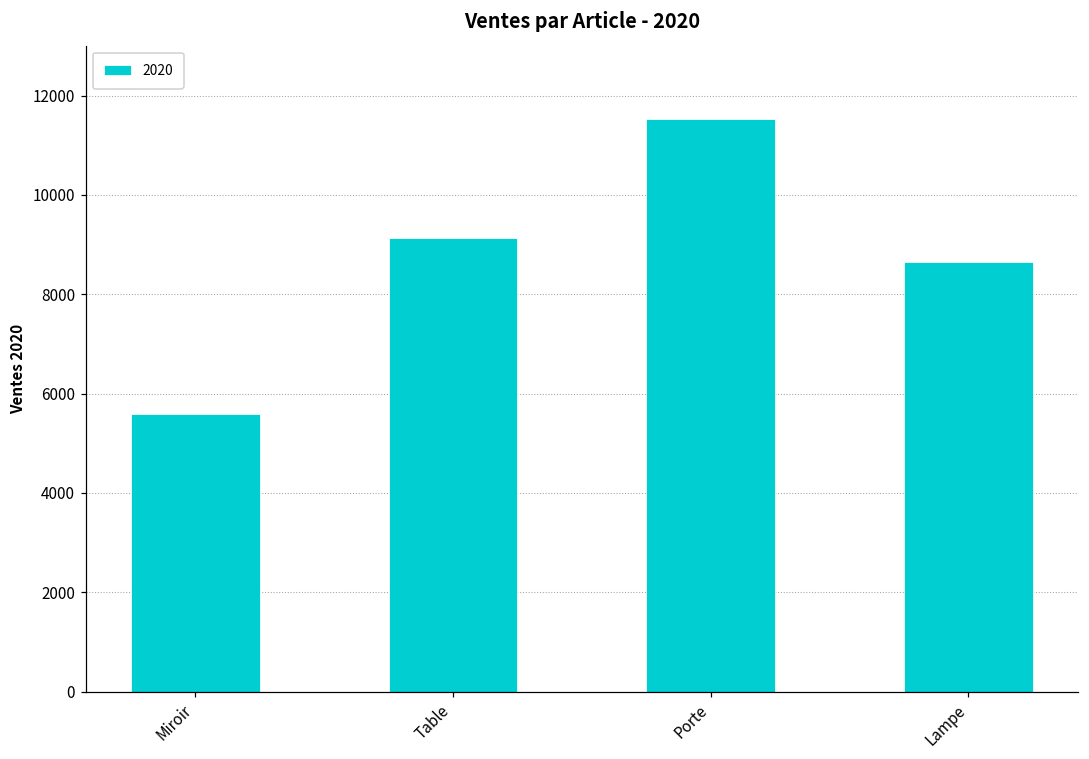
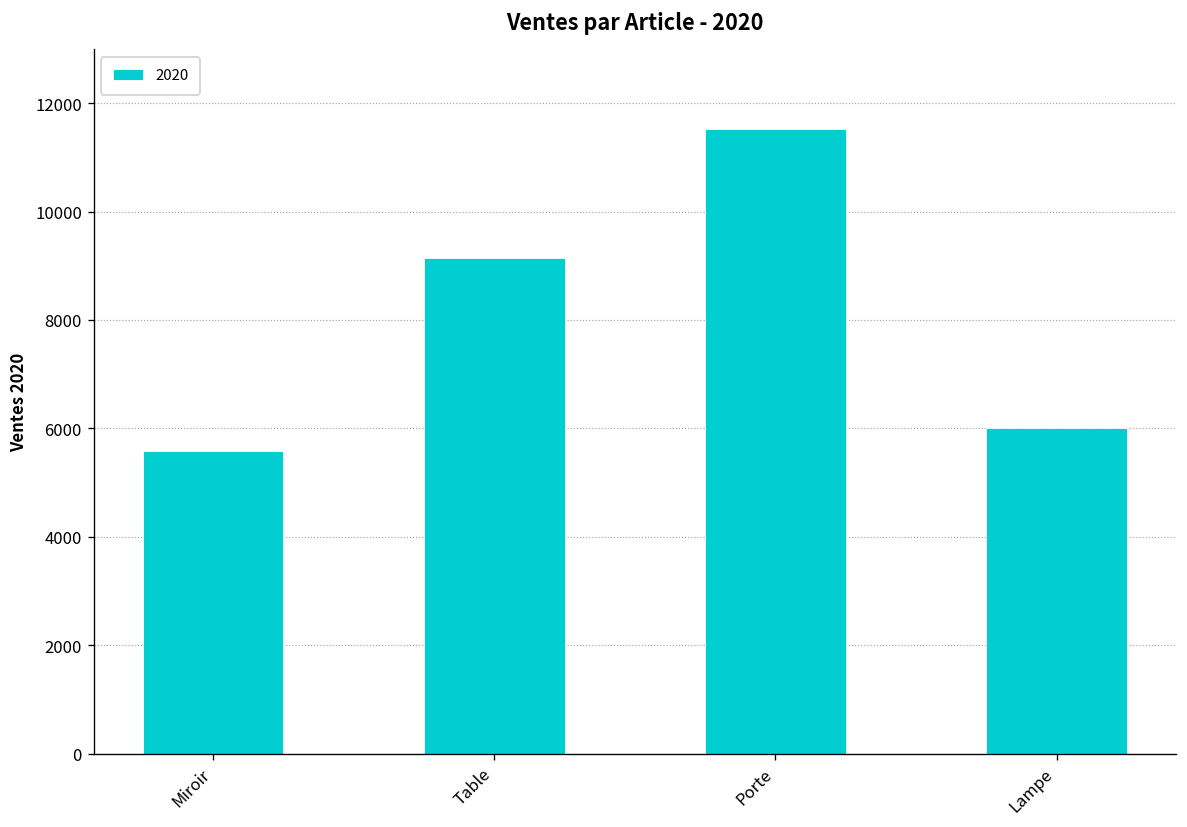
Lampe: 8700 -> 6000
